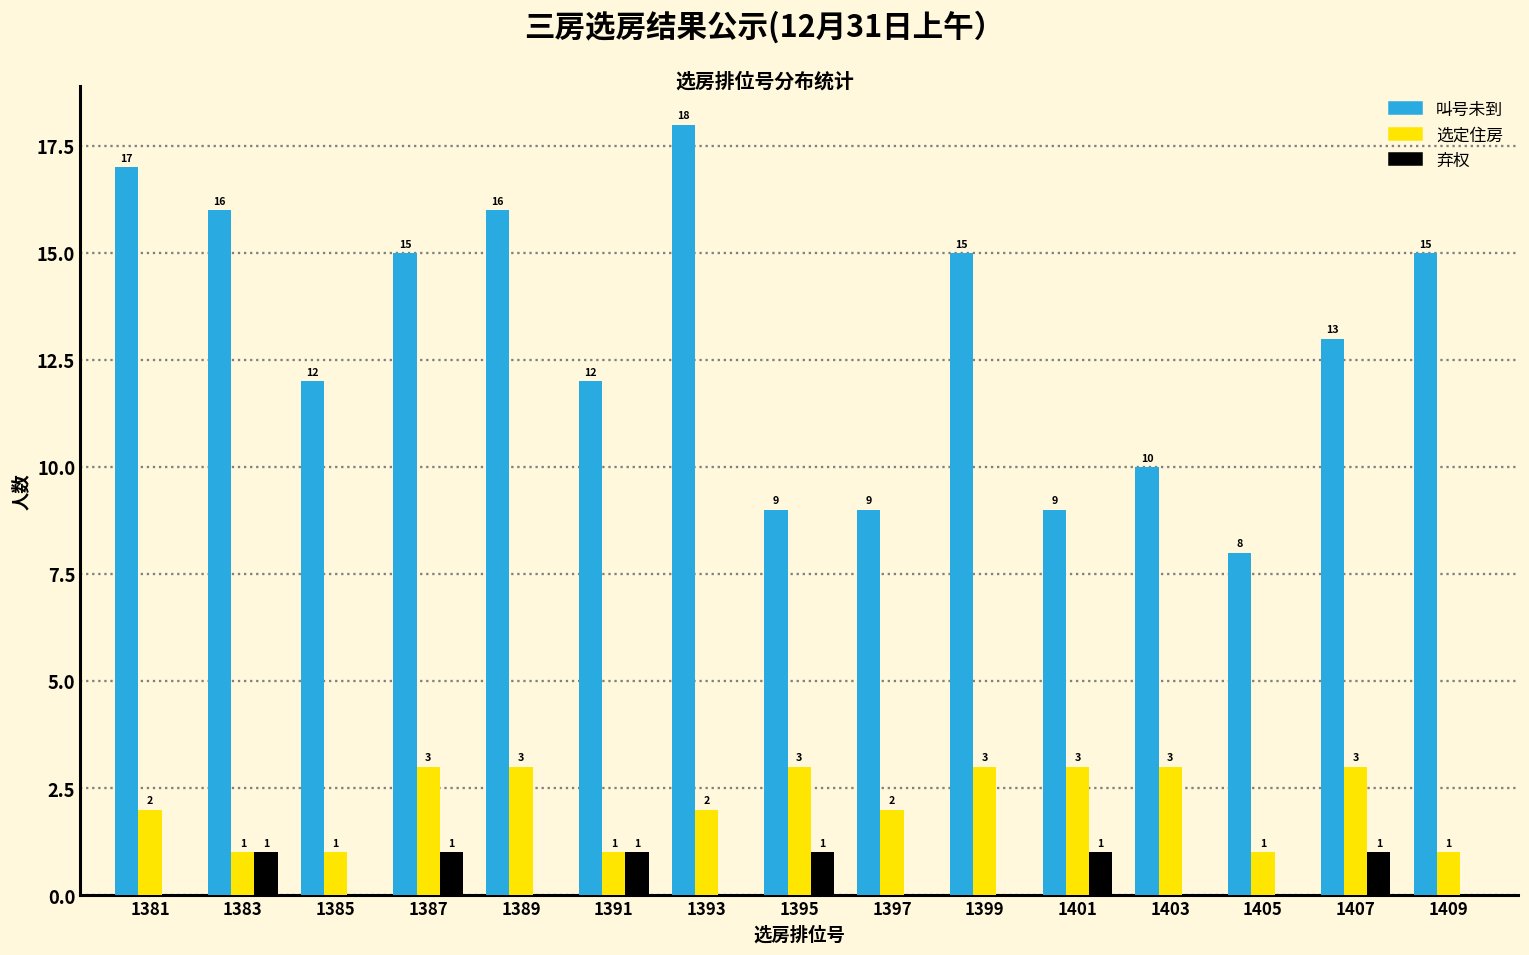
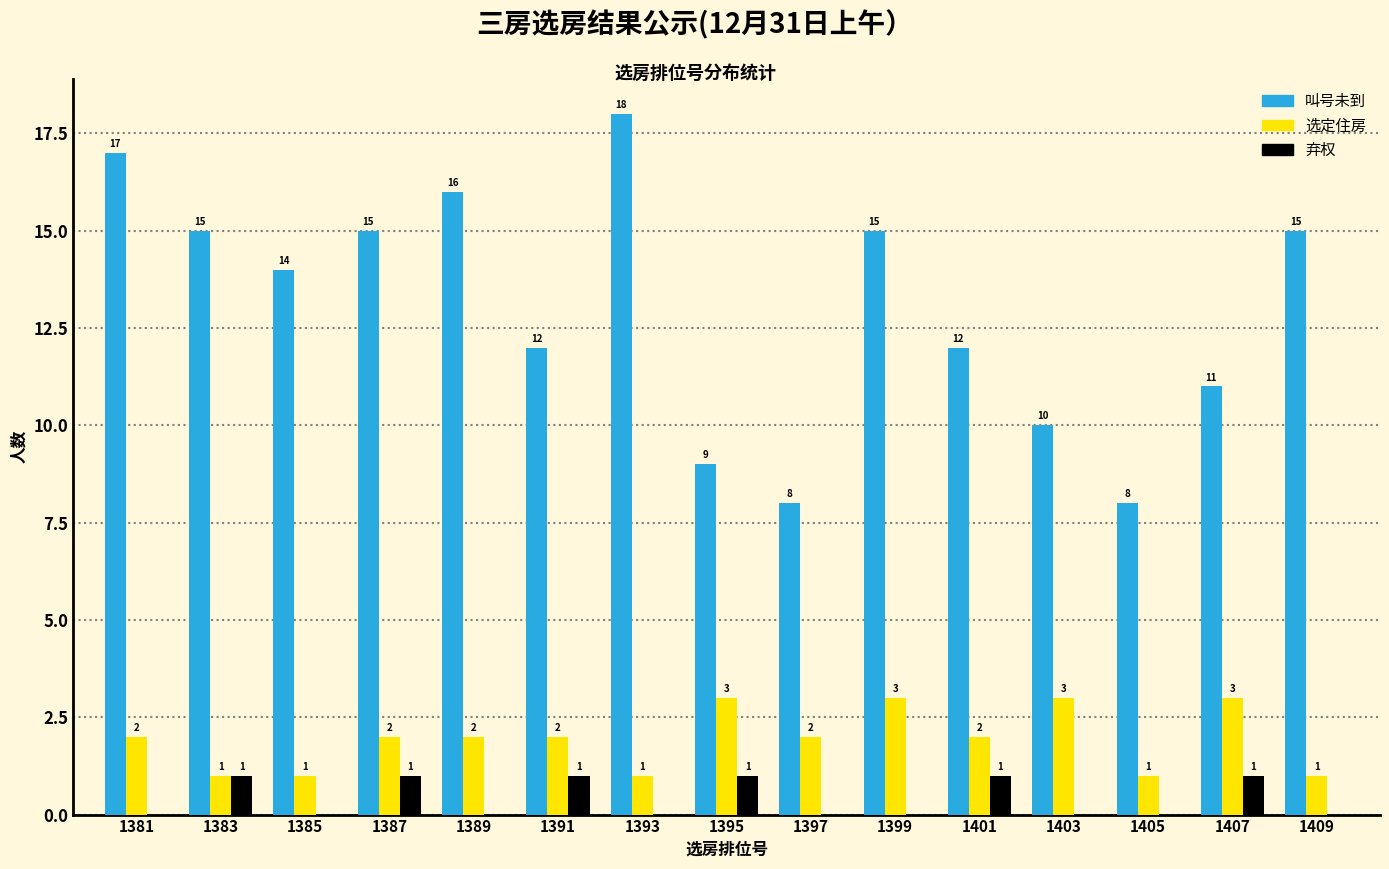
叫号未到, 1383: 16 -> 15
叫号未到, 1385: 12 -> 14
选定住房, 1387: 3 -> 2
选定住房, 1389: 3 -> 2
选定住房, 1391: 1 -> 2
选定住房, 1393: 2 -> 1
叫号未到, 1397: 9 -> 8
叫号未到, 1401: 9 -> 12
选定住房, 1401: 3 -> 2
叫号未到, 1407: 13 -> 11
